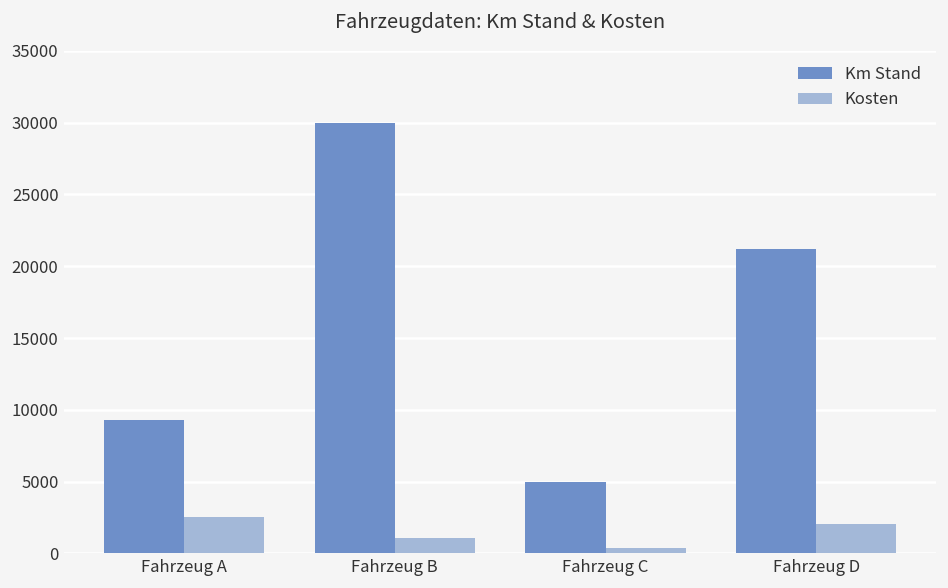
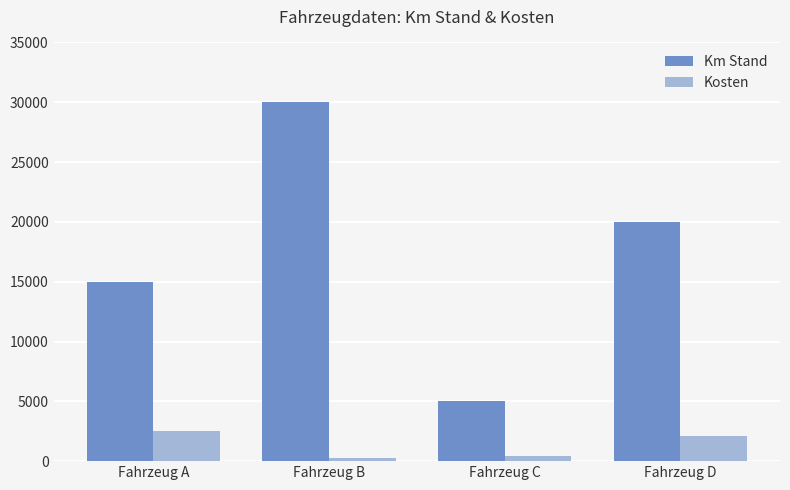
Km Stand, Fahrzeug A: 9300 -> 15000
Kosten, Fahrzeug B: 1000 -> 300
Km Stand, Fahrzeug D: 21200 -> 20000
